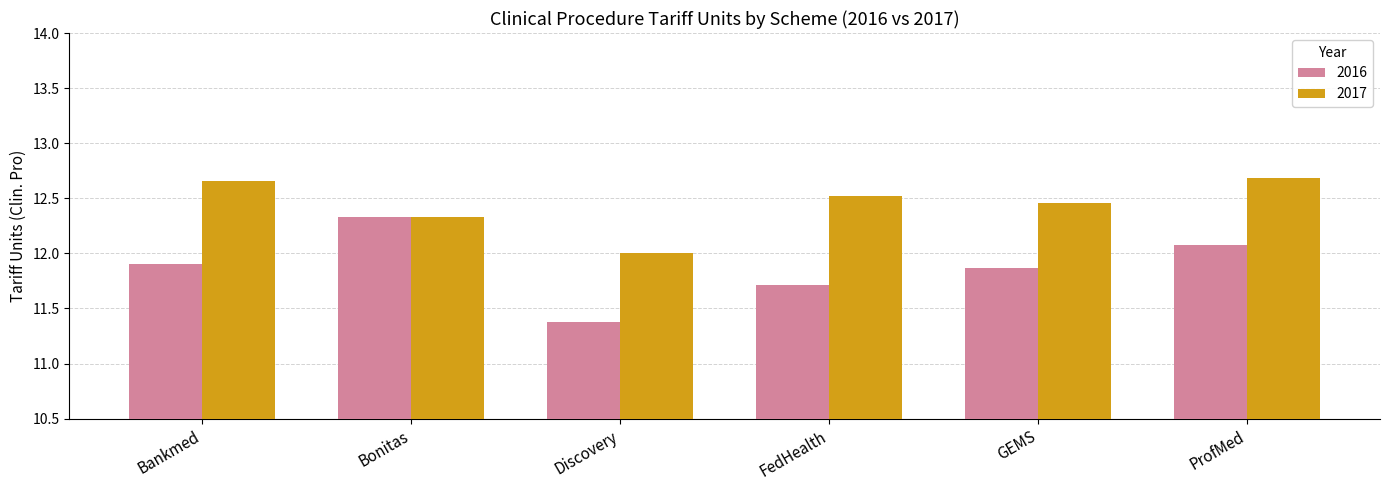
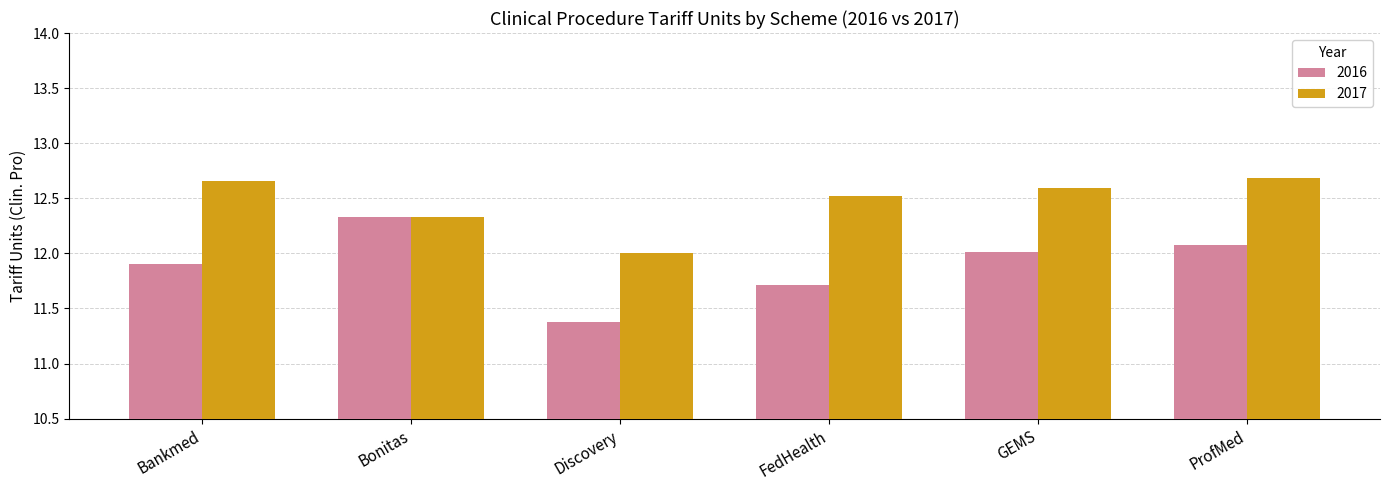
2016, GEMS: 11.87 -> 12.01
2017, GEMS: 12.46 -> 12.59
